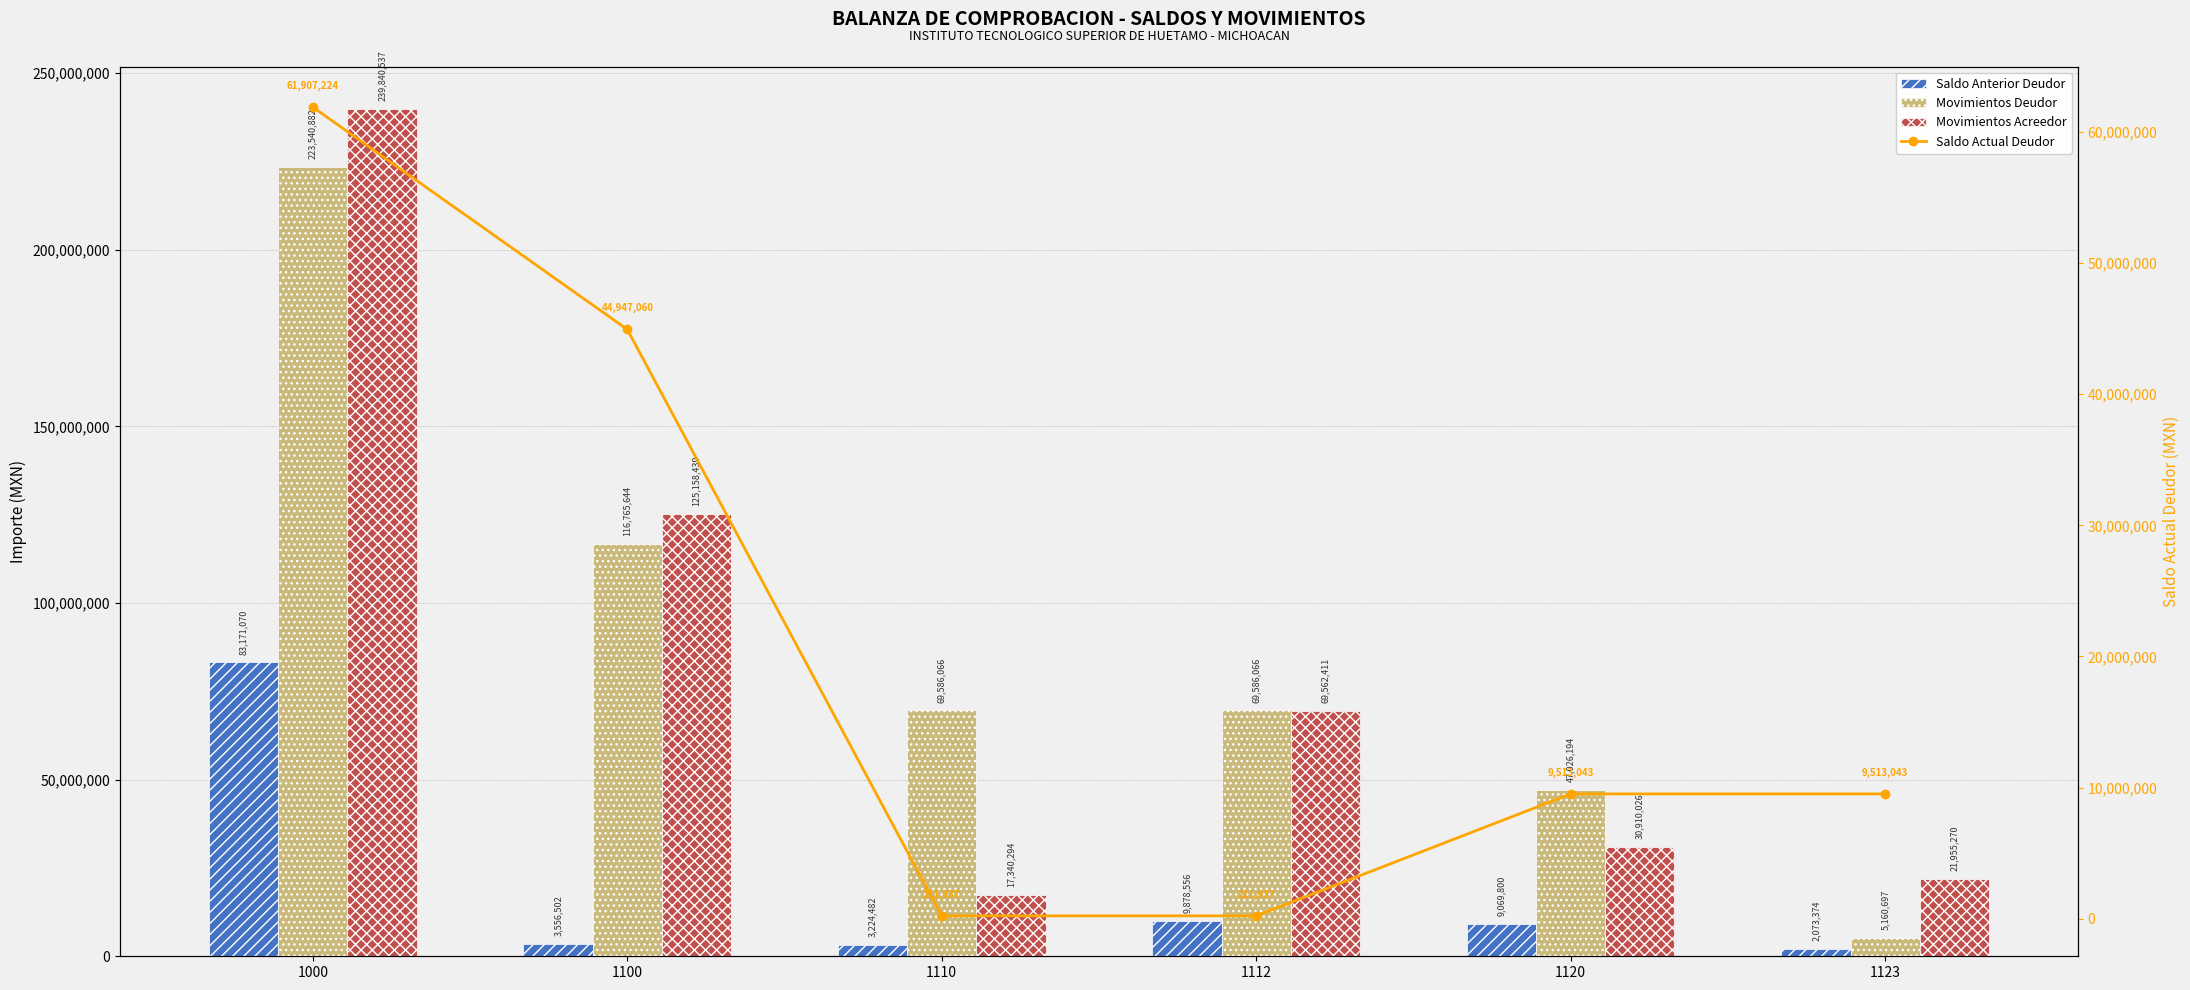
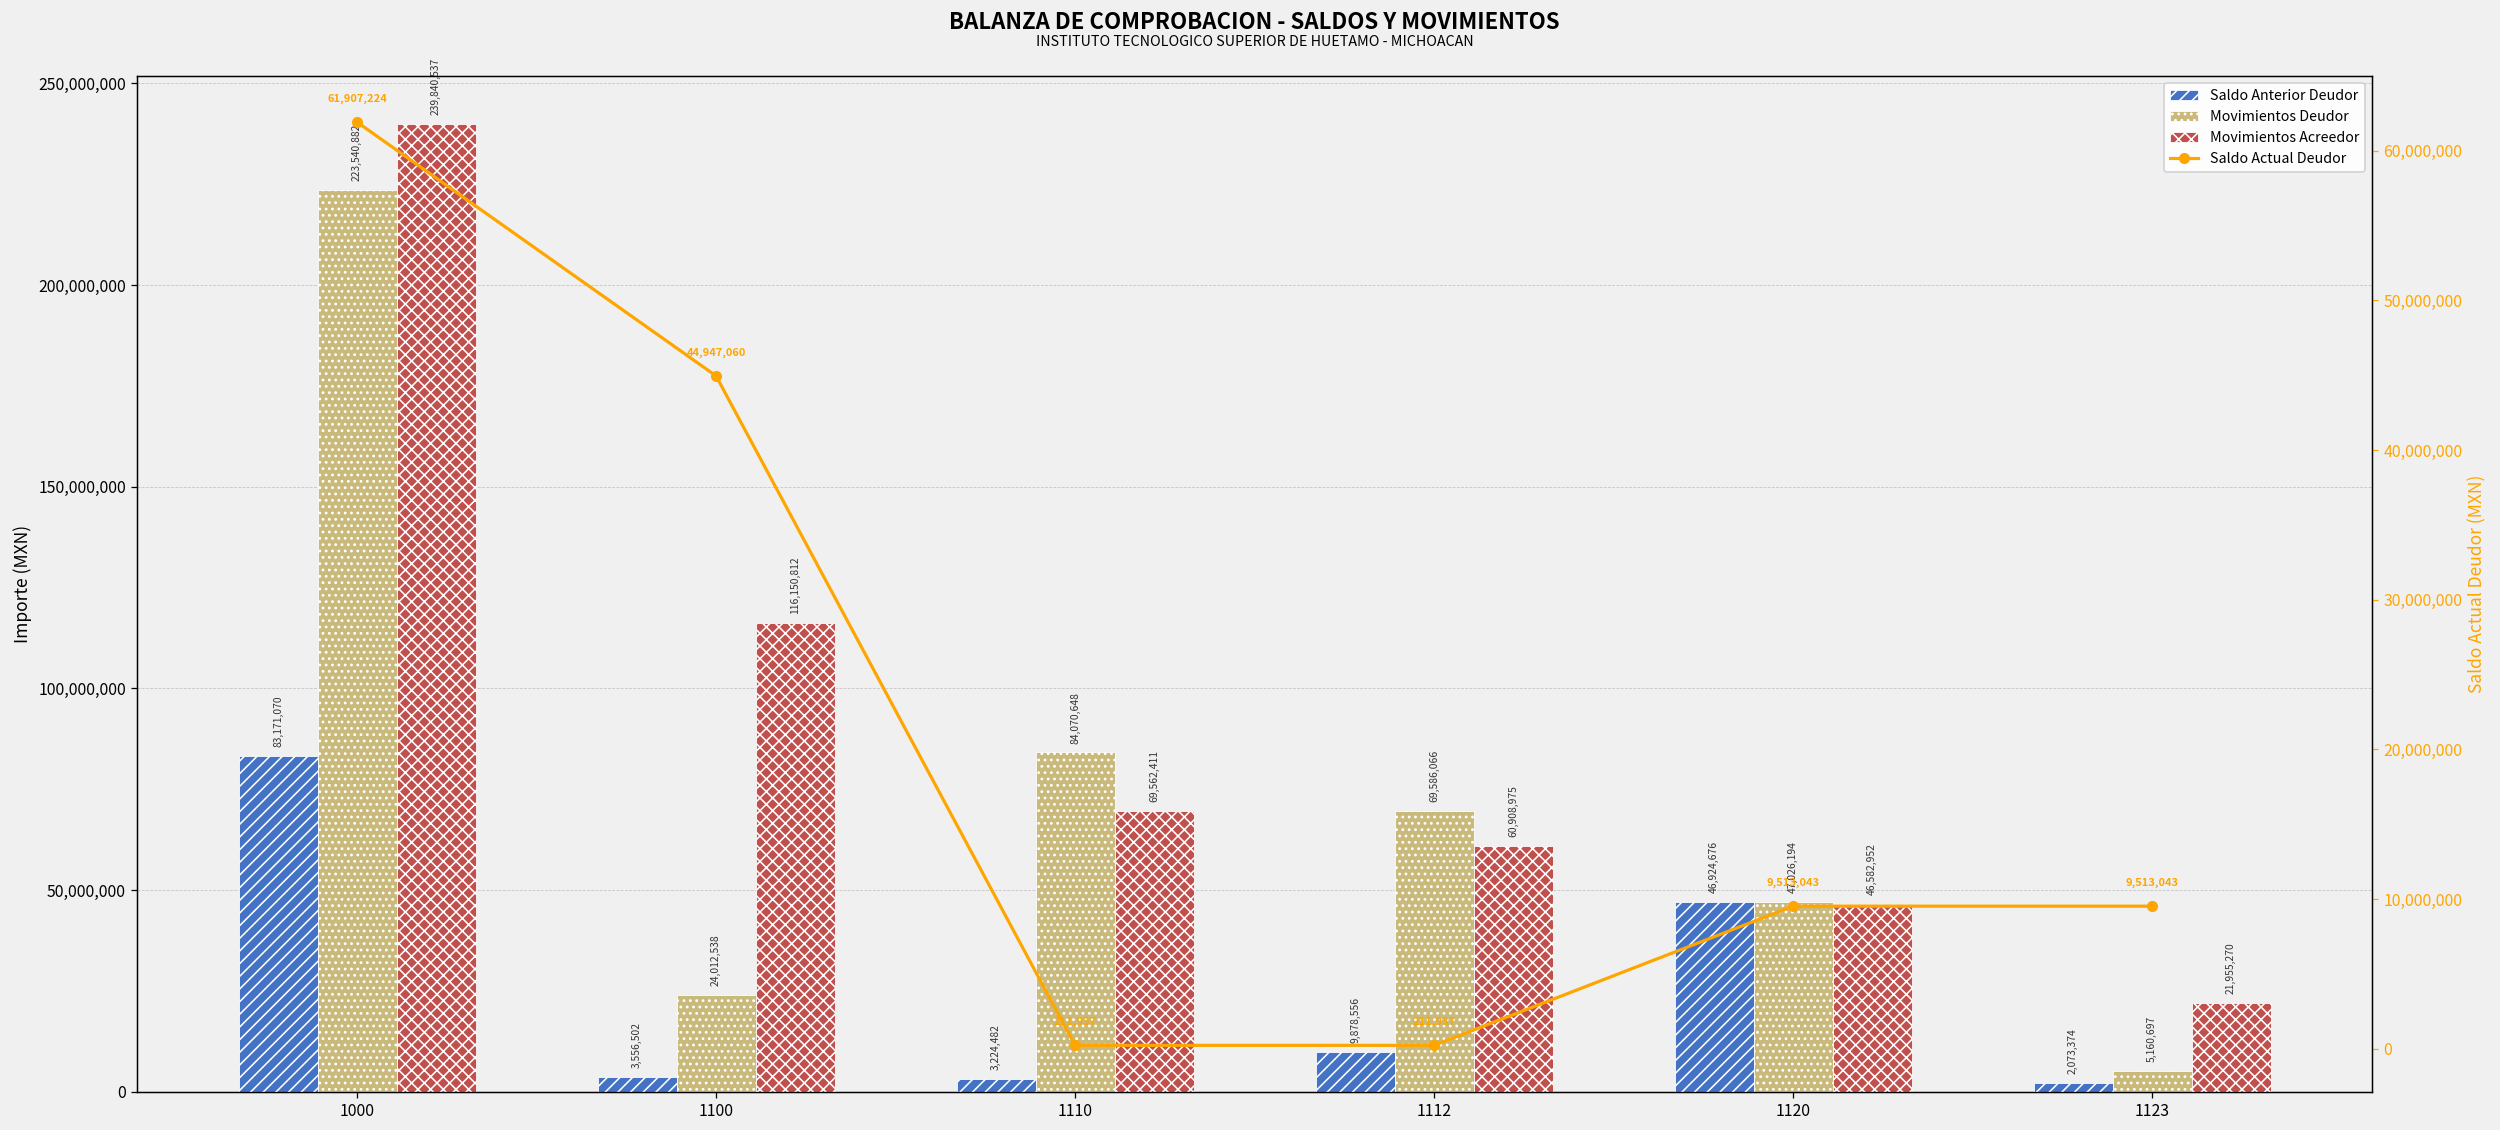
Movimientos Deudor, 1100: 116,765,644 -> 24,012,538
Movimientos Acreedor, 1100: 125,158,439 -> 116,150,812
Movimientos Deudor, 1110: 69,586,066 -> 84,070,648
Movimientos Acreedor, 1110: 17,340,294 -> 69,562,411
Movimientos Acreedor, 1112: 69,562,411 -> 60,908,975
Saldo Anterior Deudor, 1120: 9,069,800 -> 46,924,676
Movimientos Acreedor, 1120: 30,910,026 -> 46,582,952
